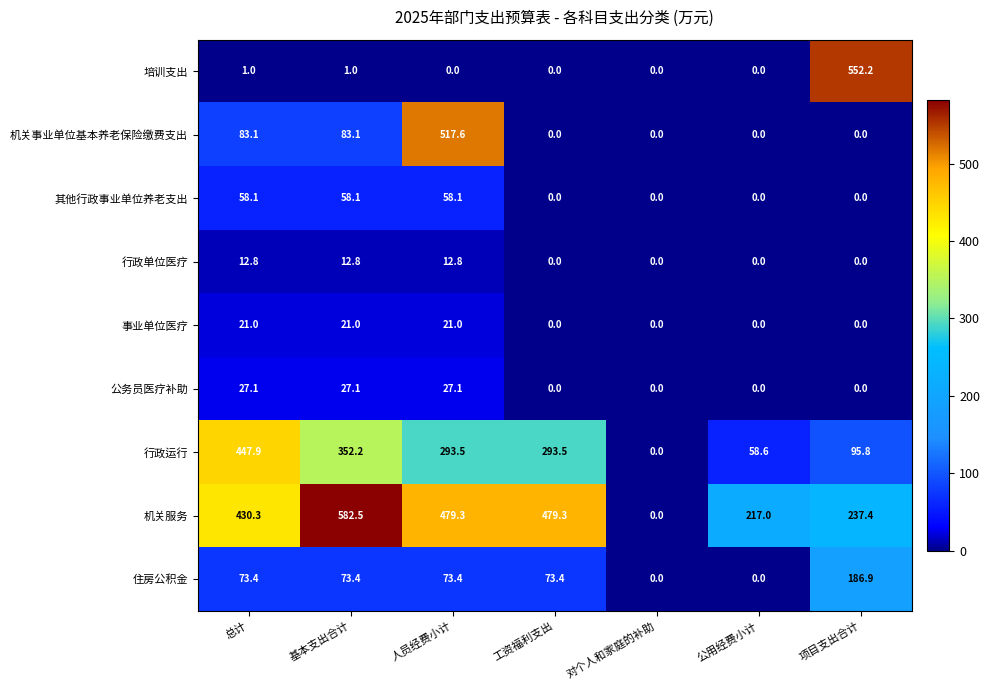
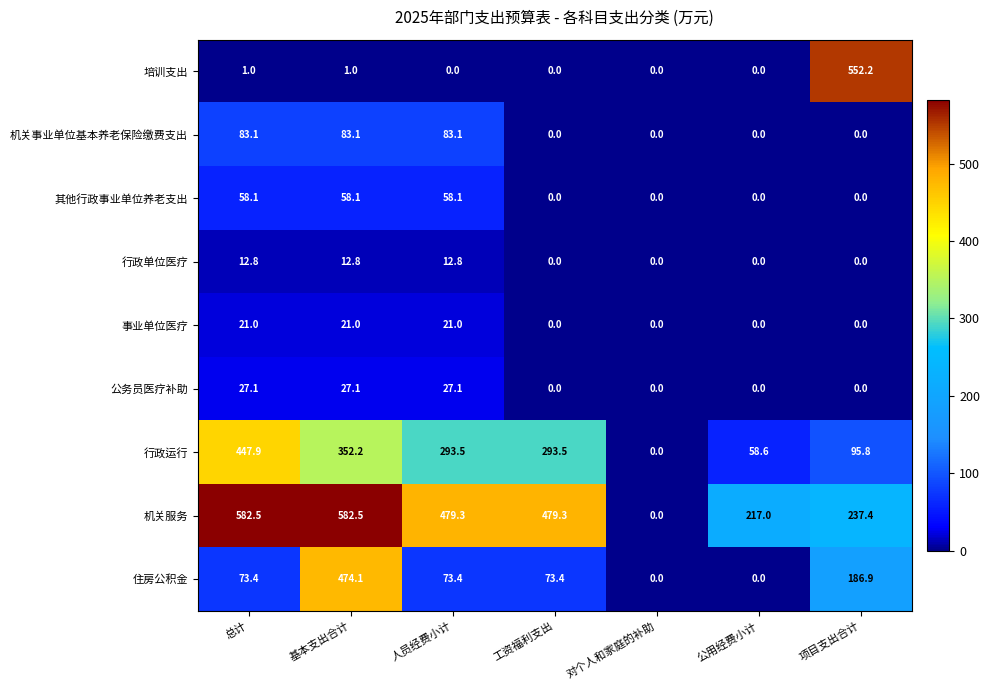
机关事业单位基本养老保险缴费支出, 人员经费小计: 517.6 -> 83.1
机关服务, 总计: 430.3 -> 582.5
住房公积金, 基本支出合计: 73.4 -> 474.1
